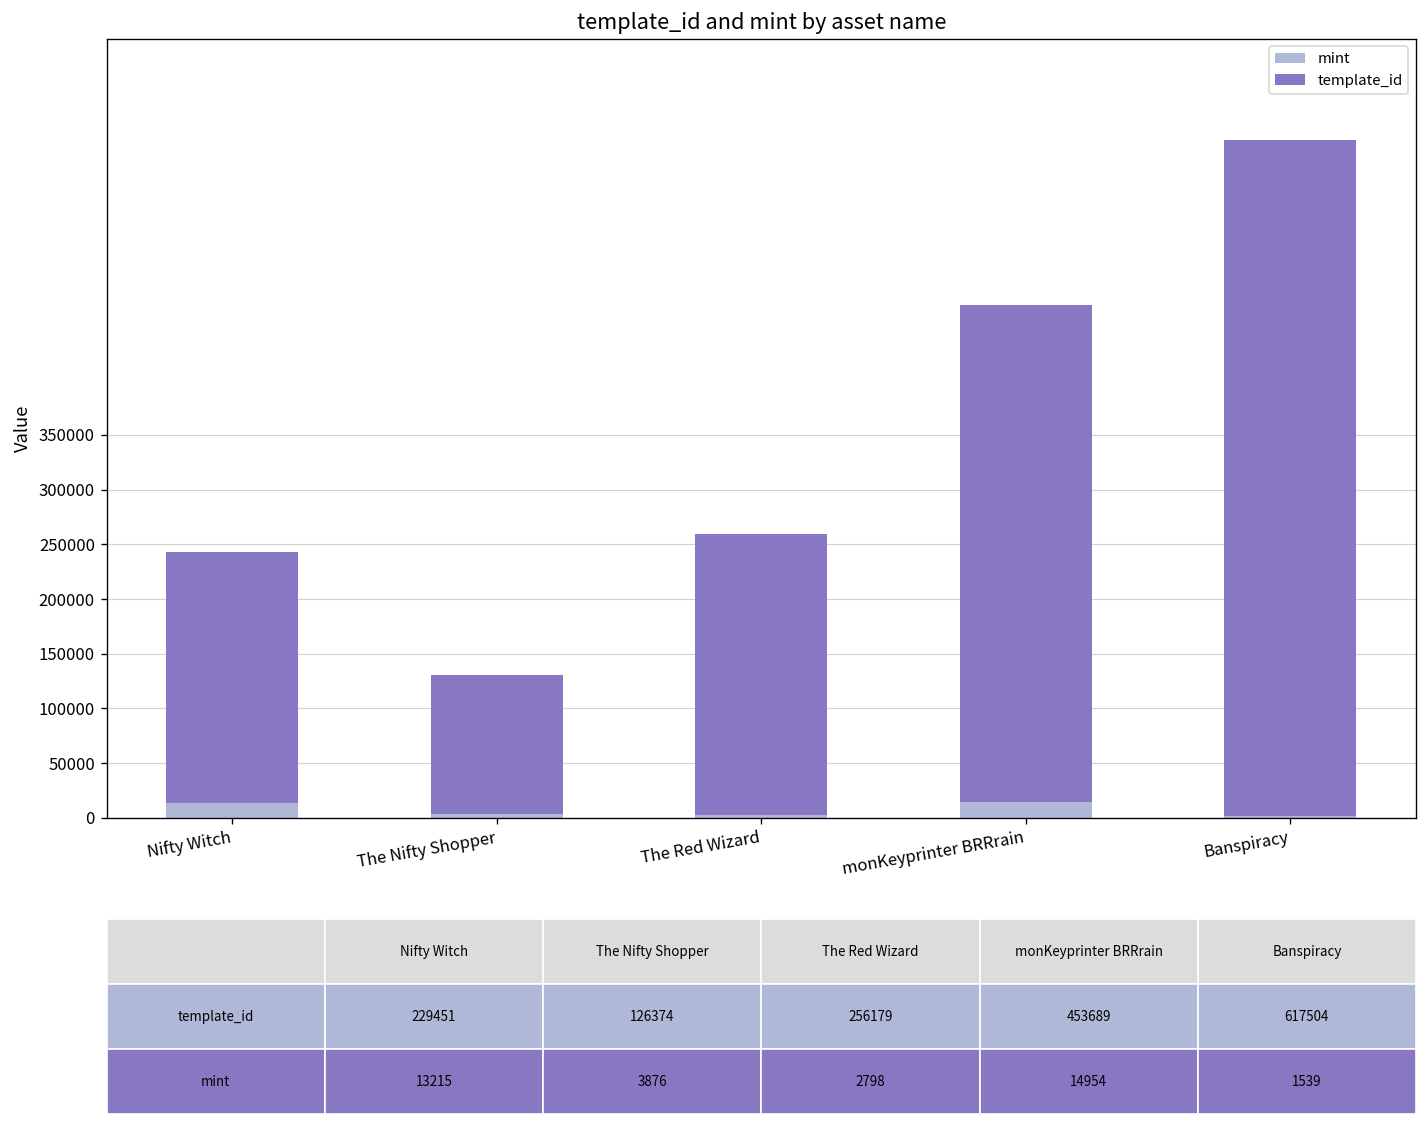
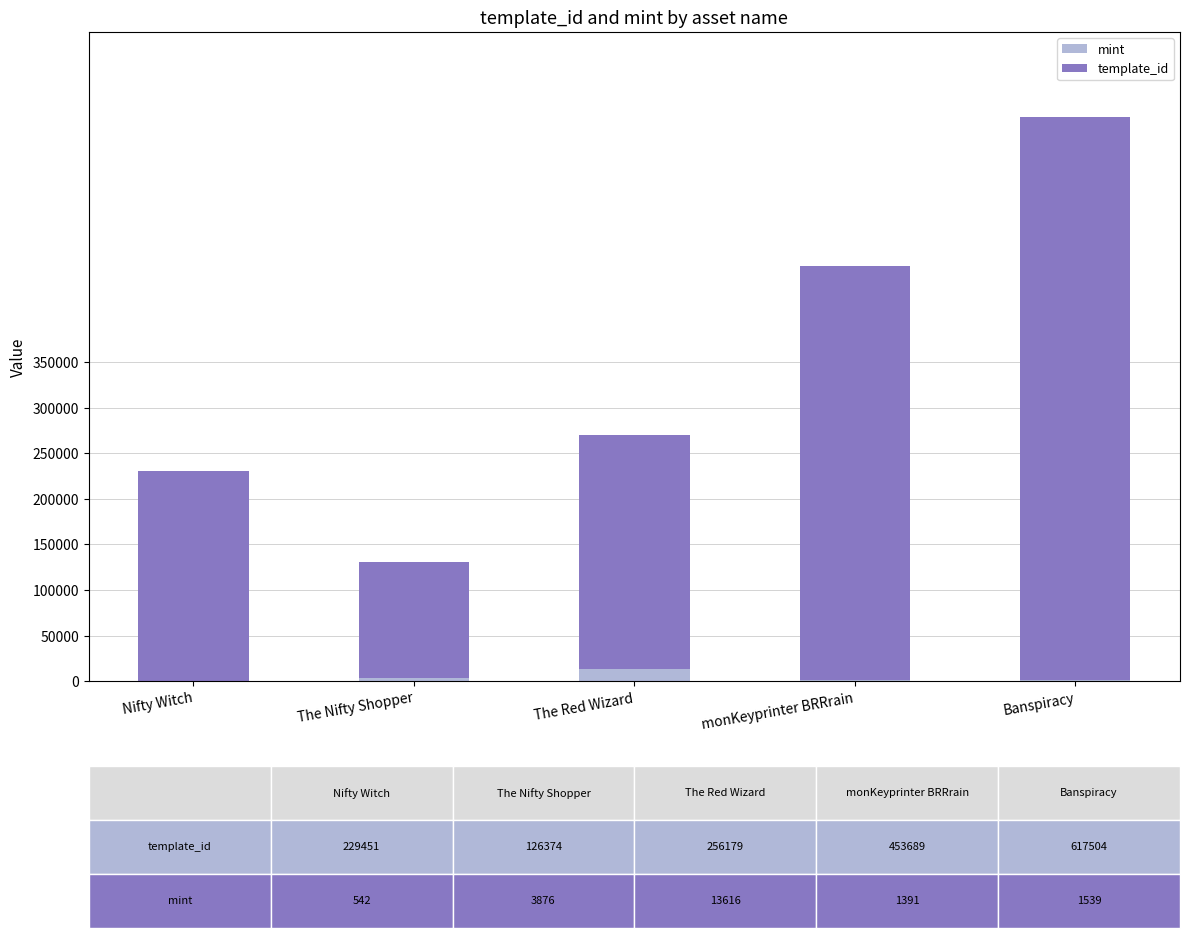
mint, Nifty Witch: 13215 -> 542
mint, The Red Wizard: 2798 -> 13616
mint, monKeyprinter BRRrain: 14954 -> 1391
